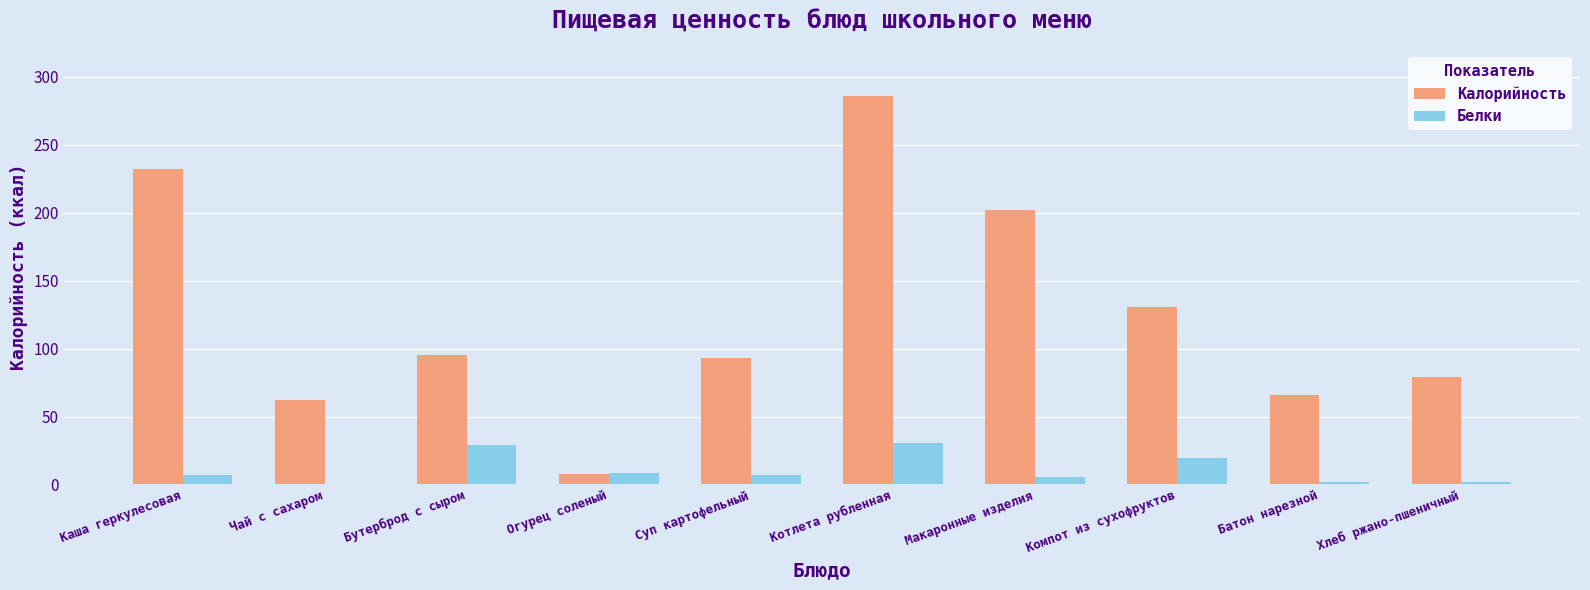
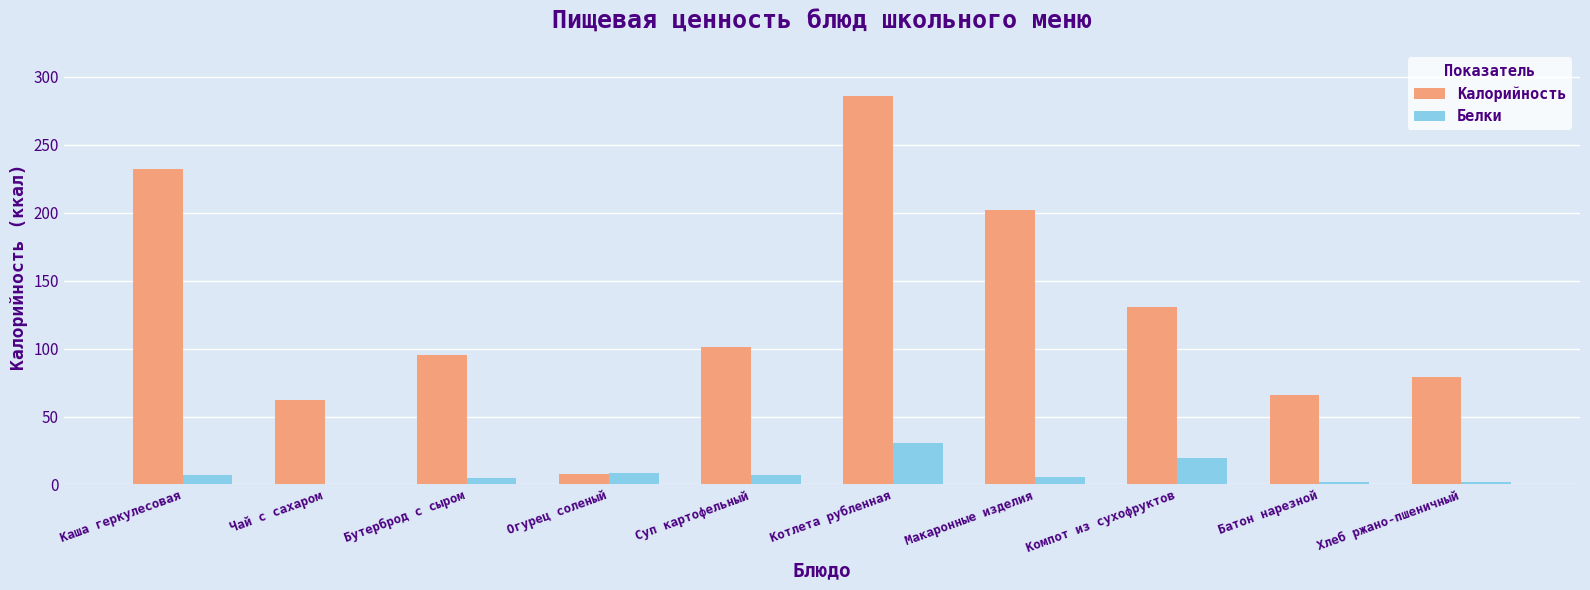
Белки, Бутерброд с сыром: 29 -> 5
Калорийность, Суп картофельный: 93 -> 101
